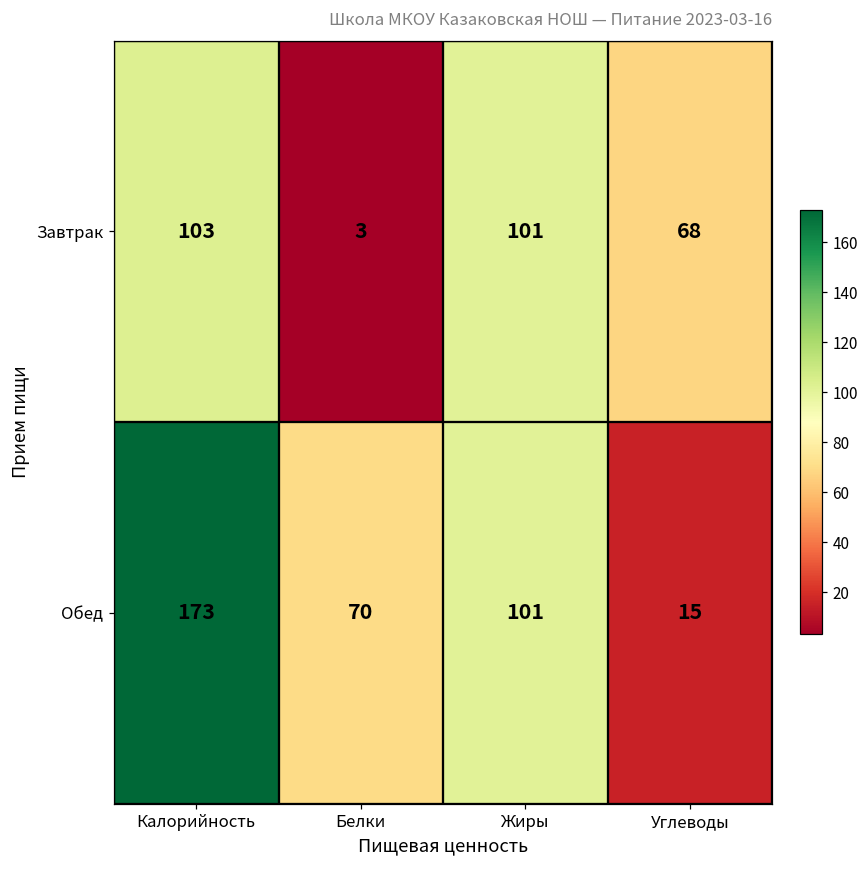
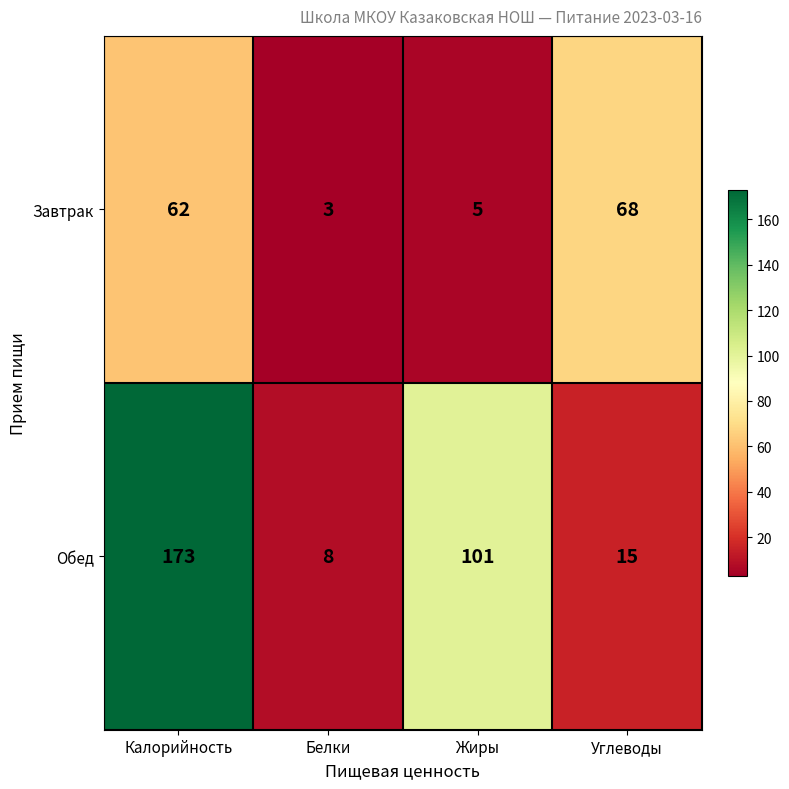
Завтрак, Калорийность: 103 -> 62
Завтрак, Жиры: 101 -> 5
Обед, Белки: 70 -> 8
